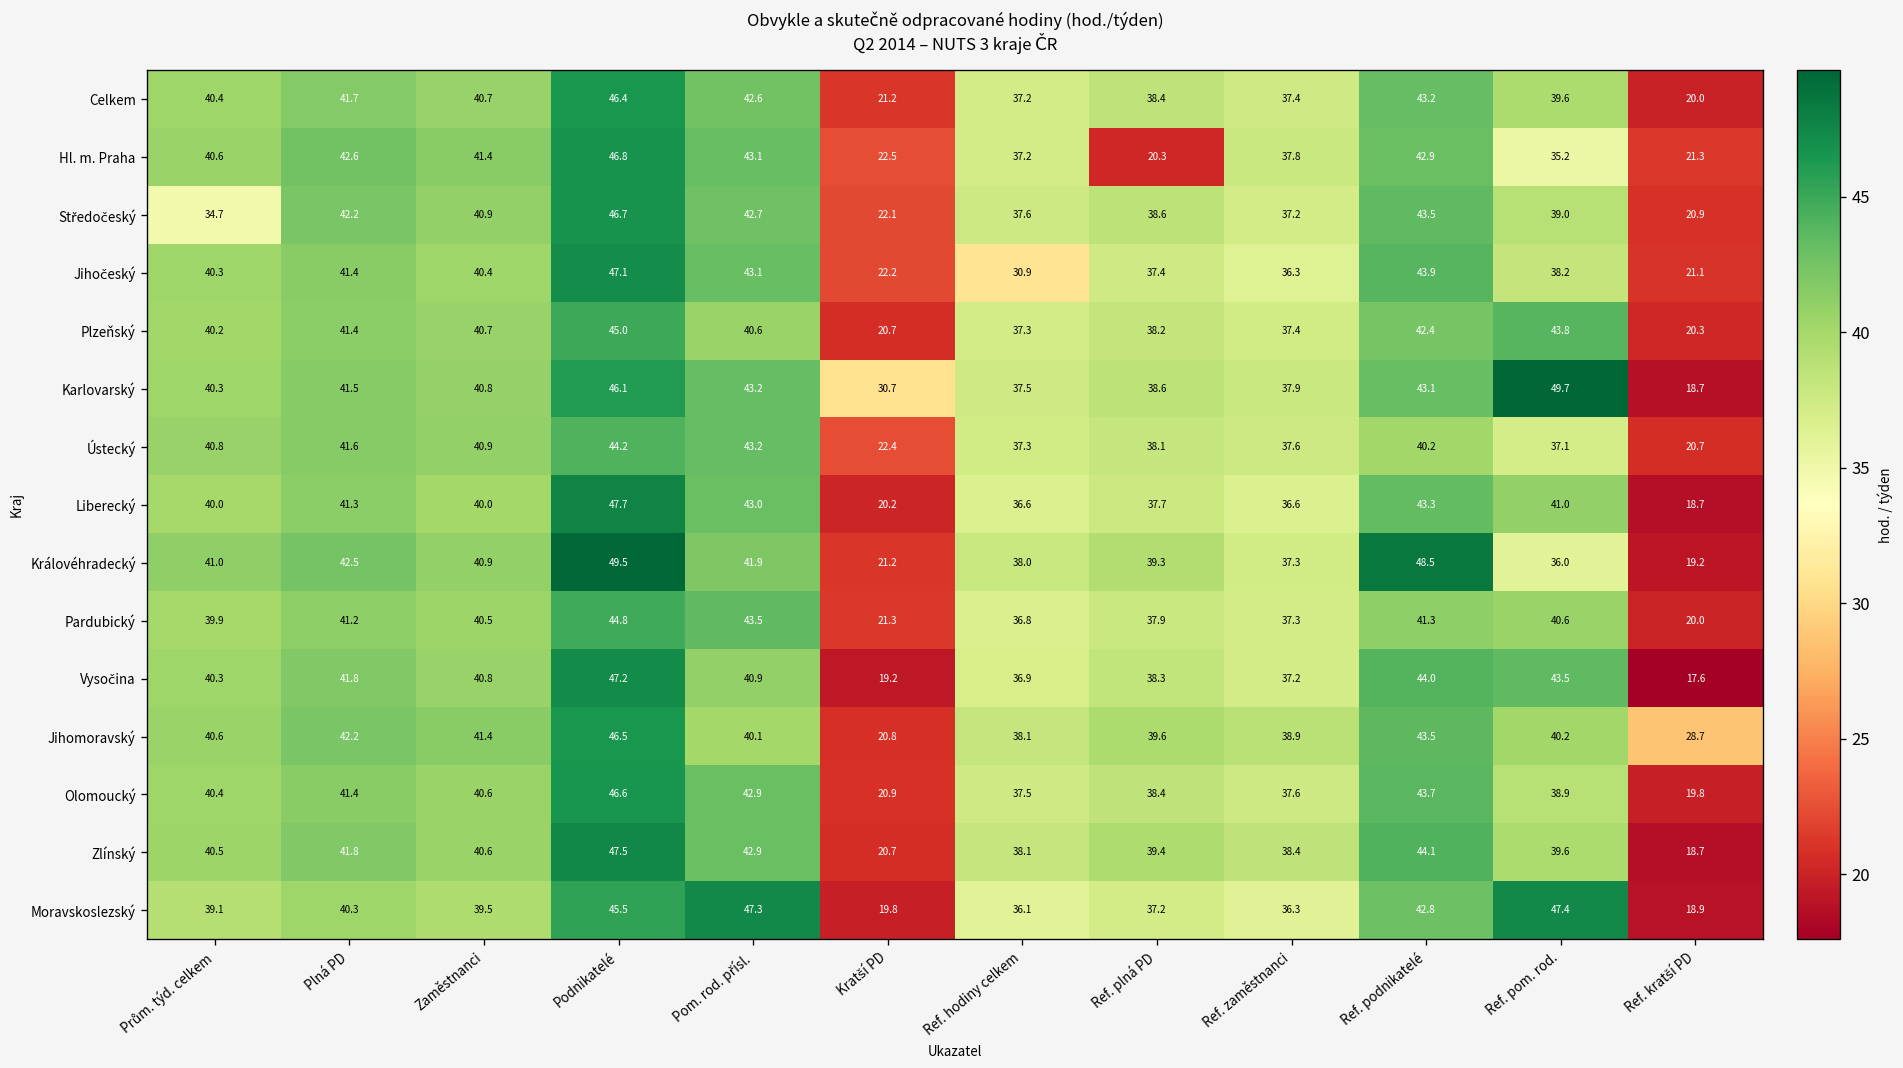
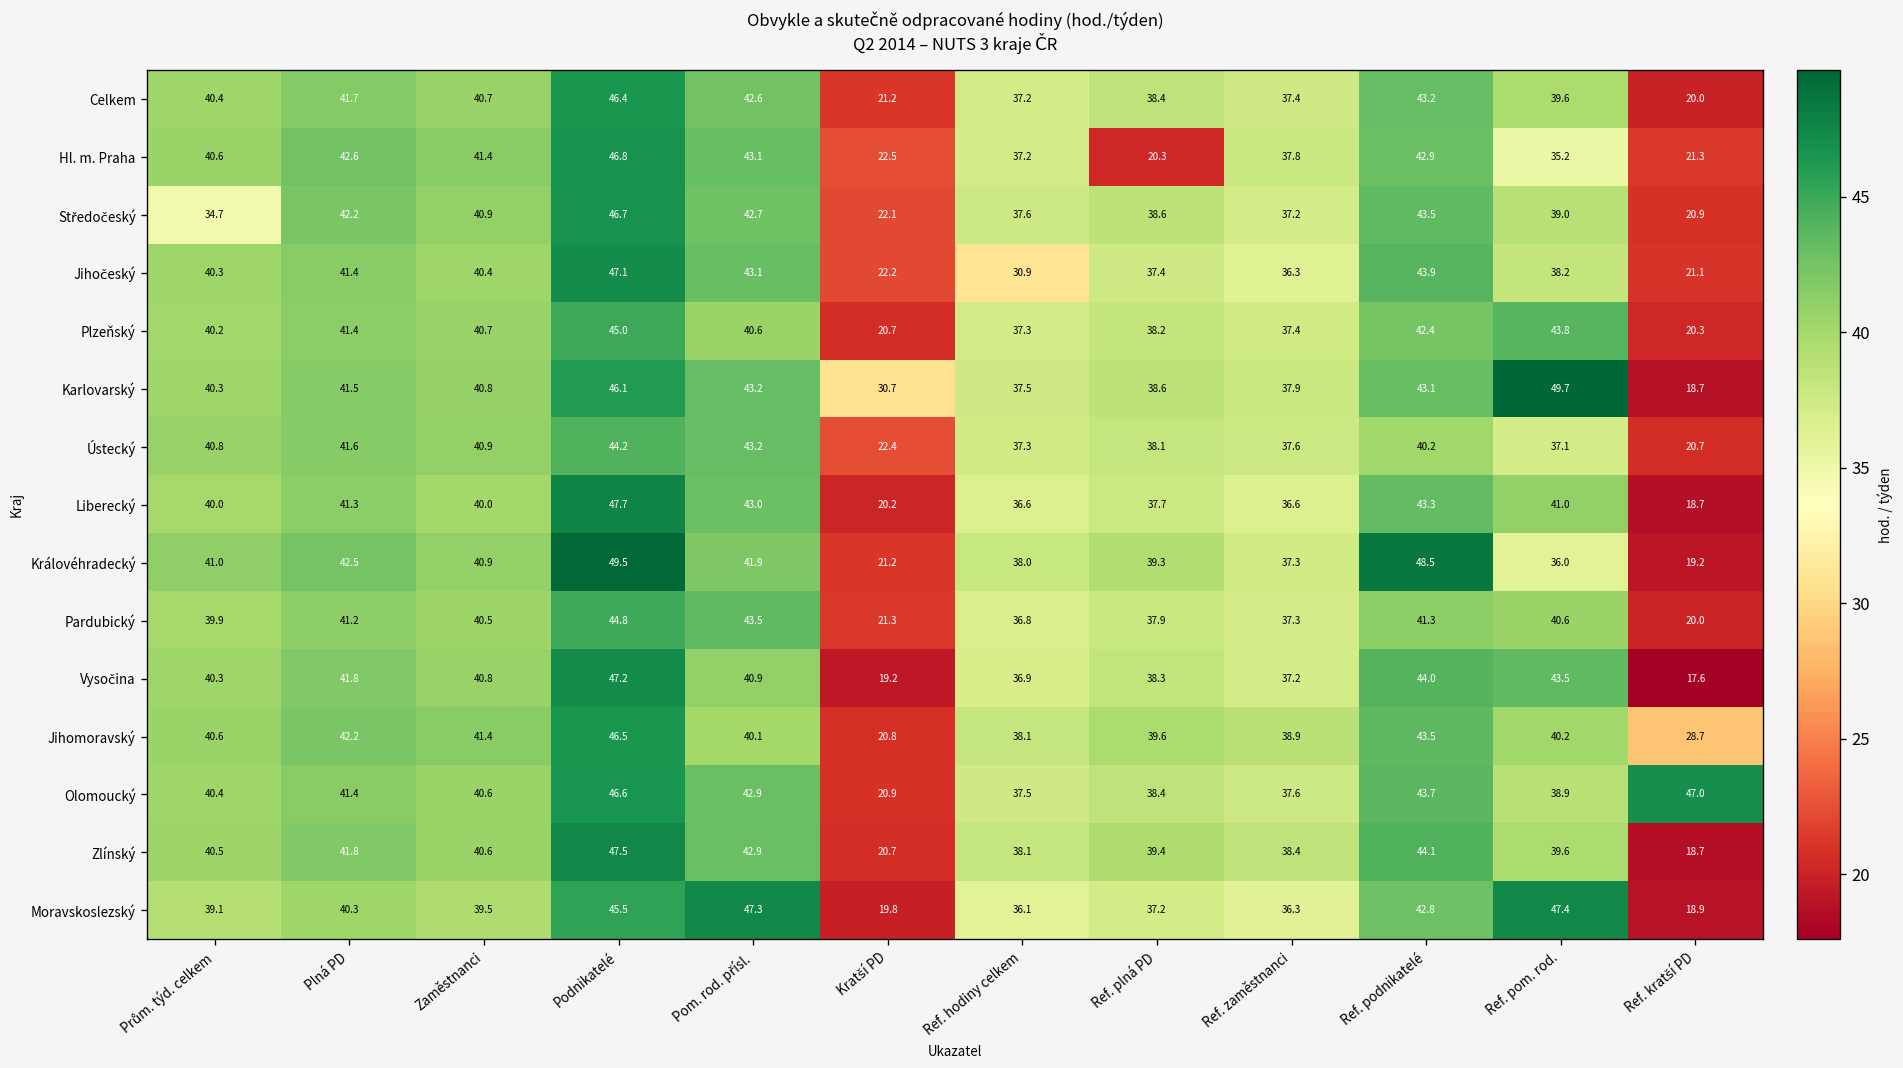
Olomoucký, Ref. kratší PD: 19.8 -> 47.0
